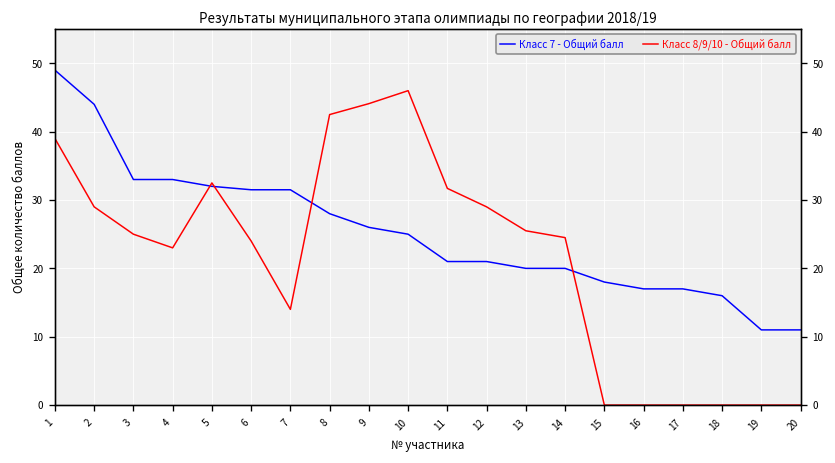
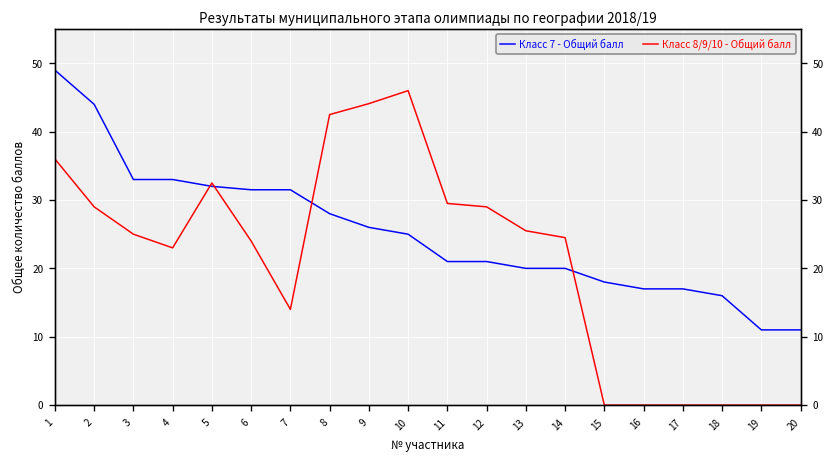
Класс 8/9/10 - Общий балл, 1: 39 -> 36
Класс 8/9/10 - Общий балл, 11: 32 -> 30
